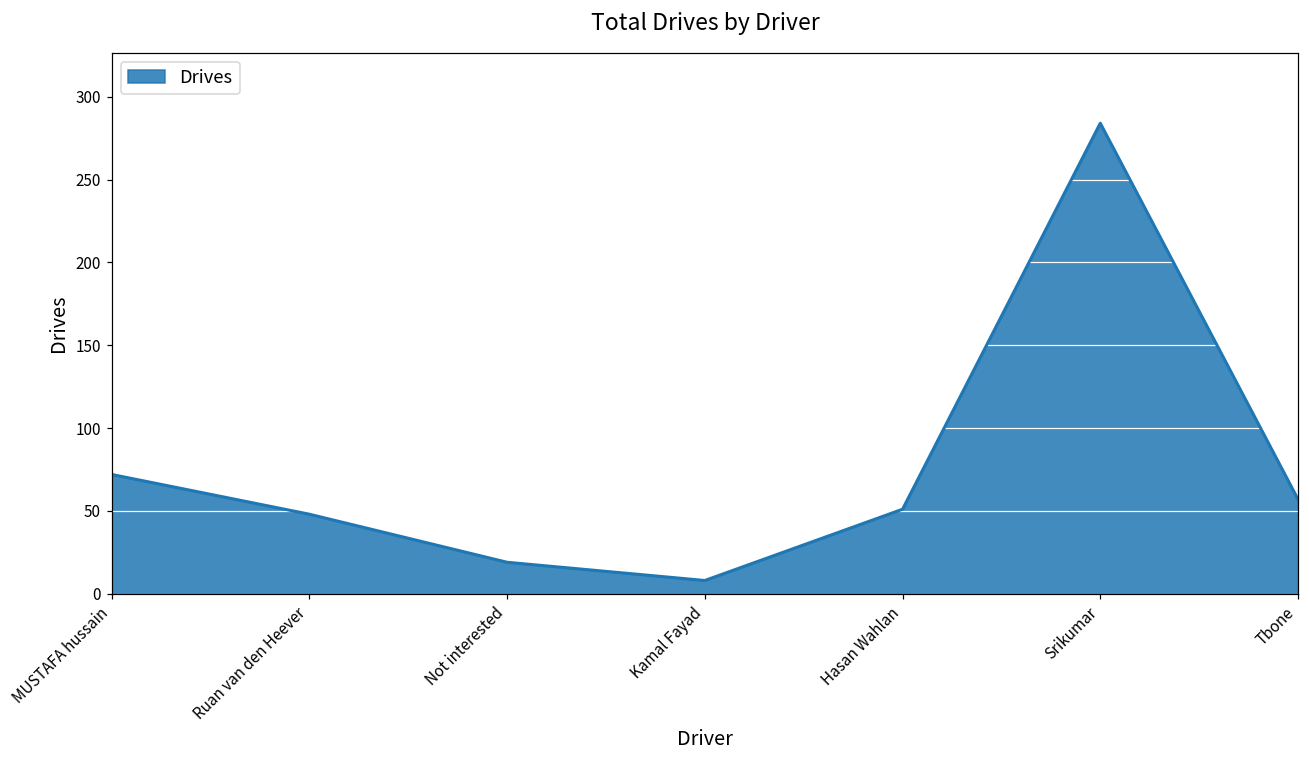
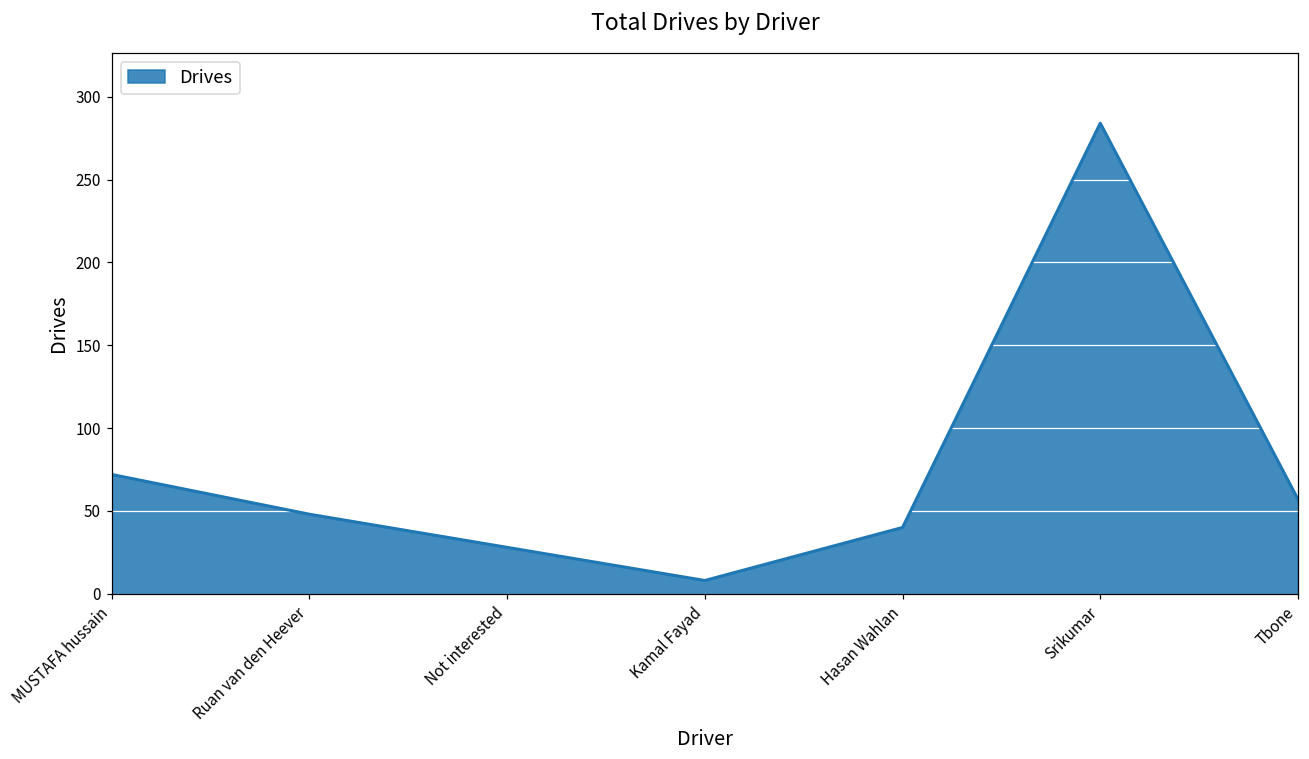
Not interested: 19 -> 28
Hasan Wahlan: 51 -> 40
